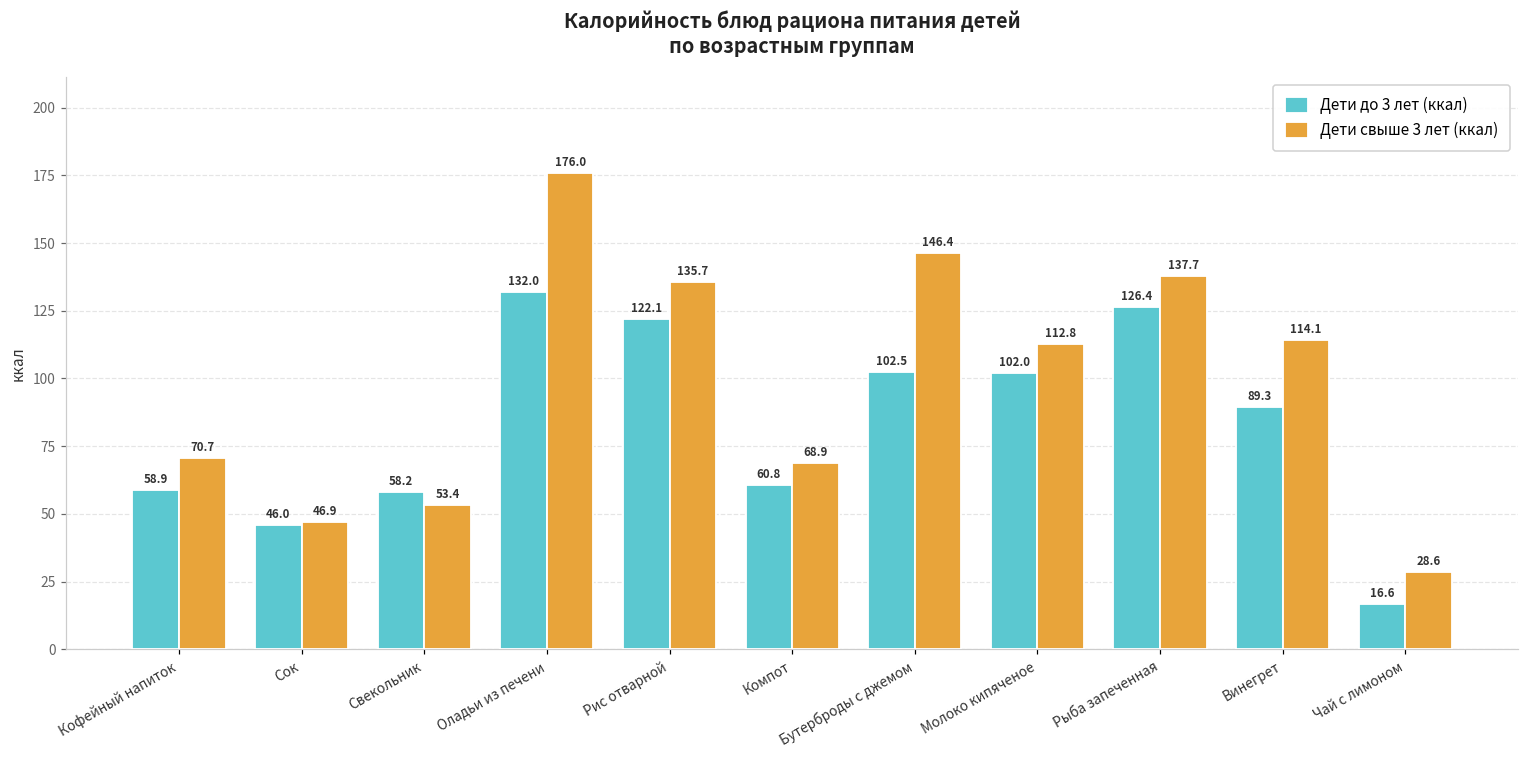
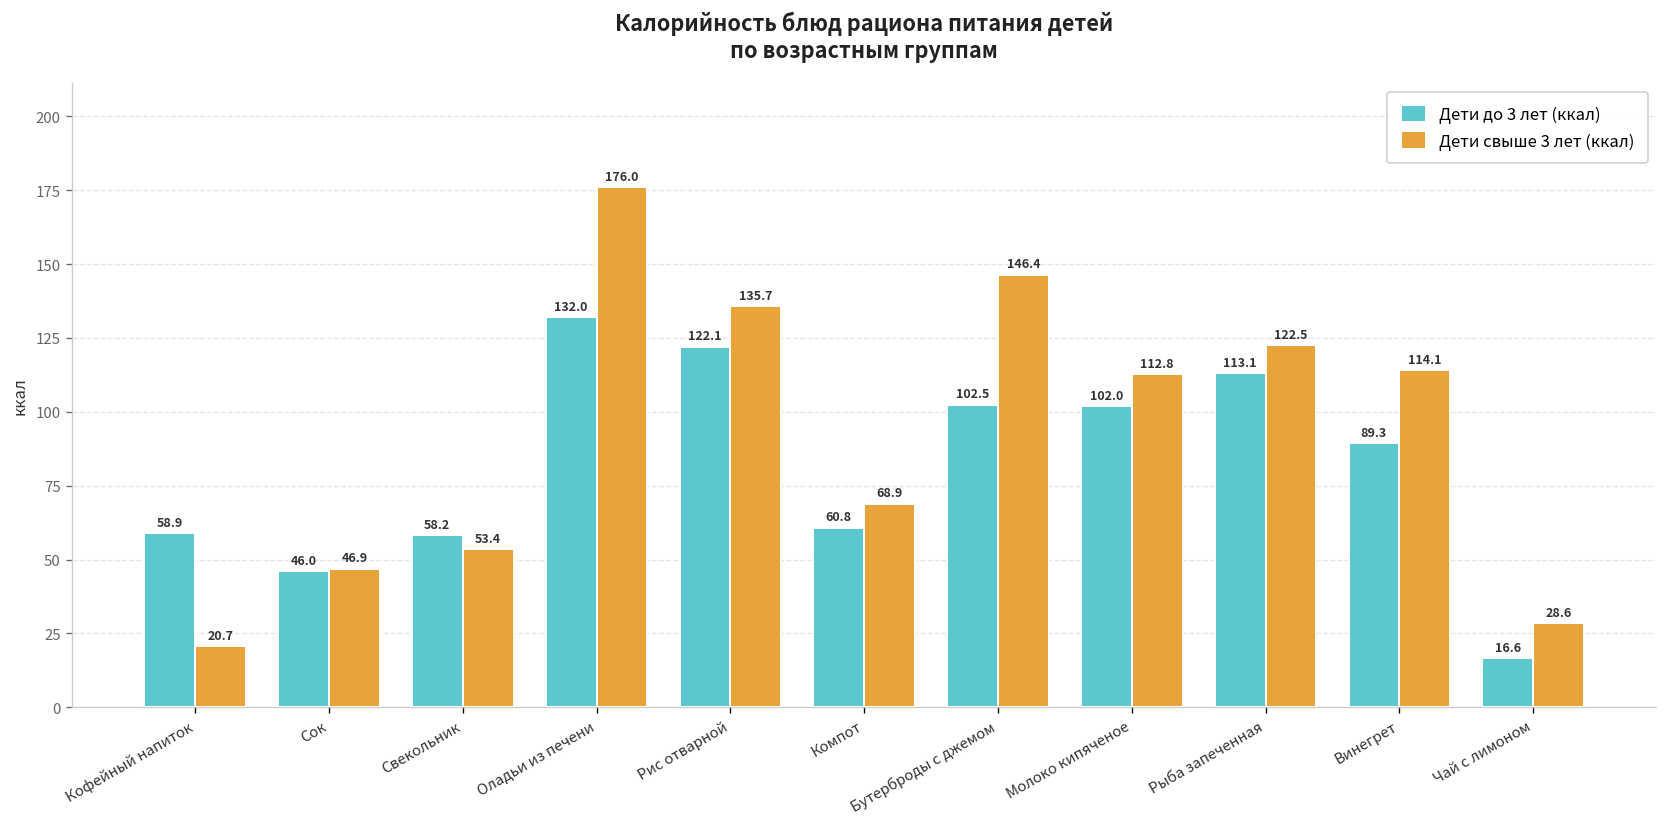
Дети свыше 3 лет (ккал), Кофейный напиток: 70.7 -> 20.7
Дети до 3 лет (ккал), Рыба запеченная: 126.4 -> 113.1
Дети свыше 3 лет (ккал), Рыба запеченная: 137.7 -> 122.5
